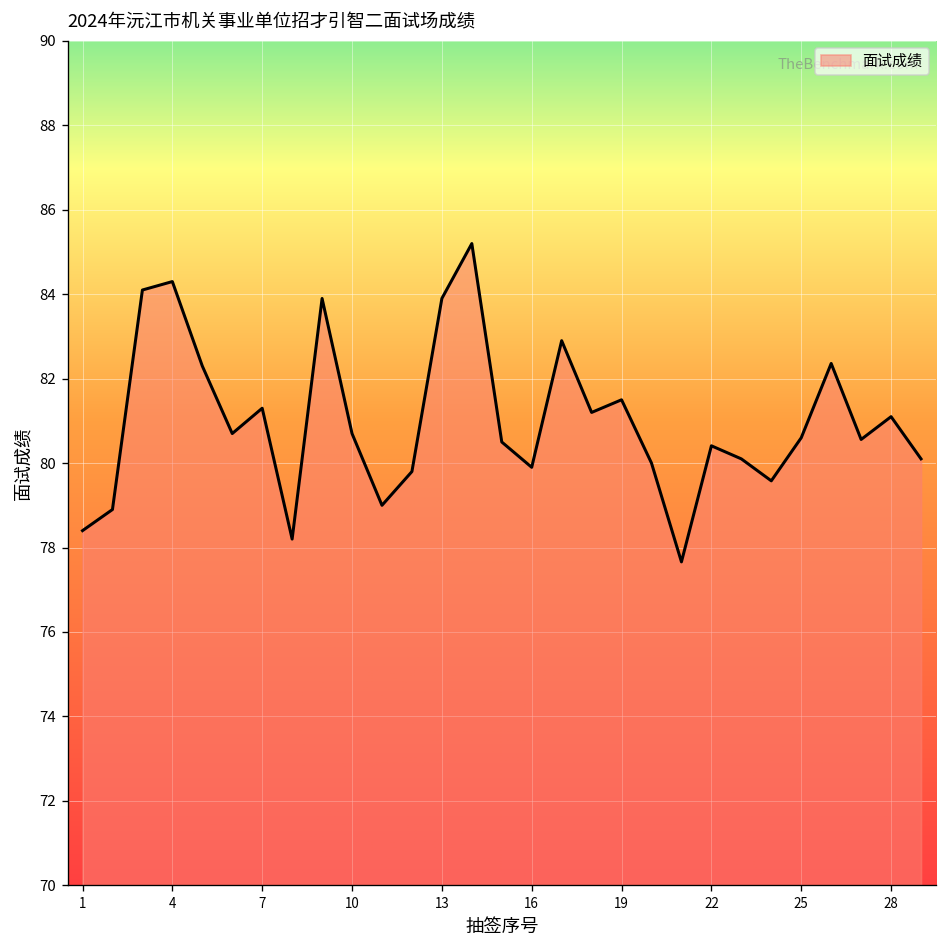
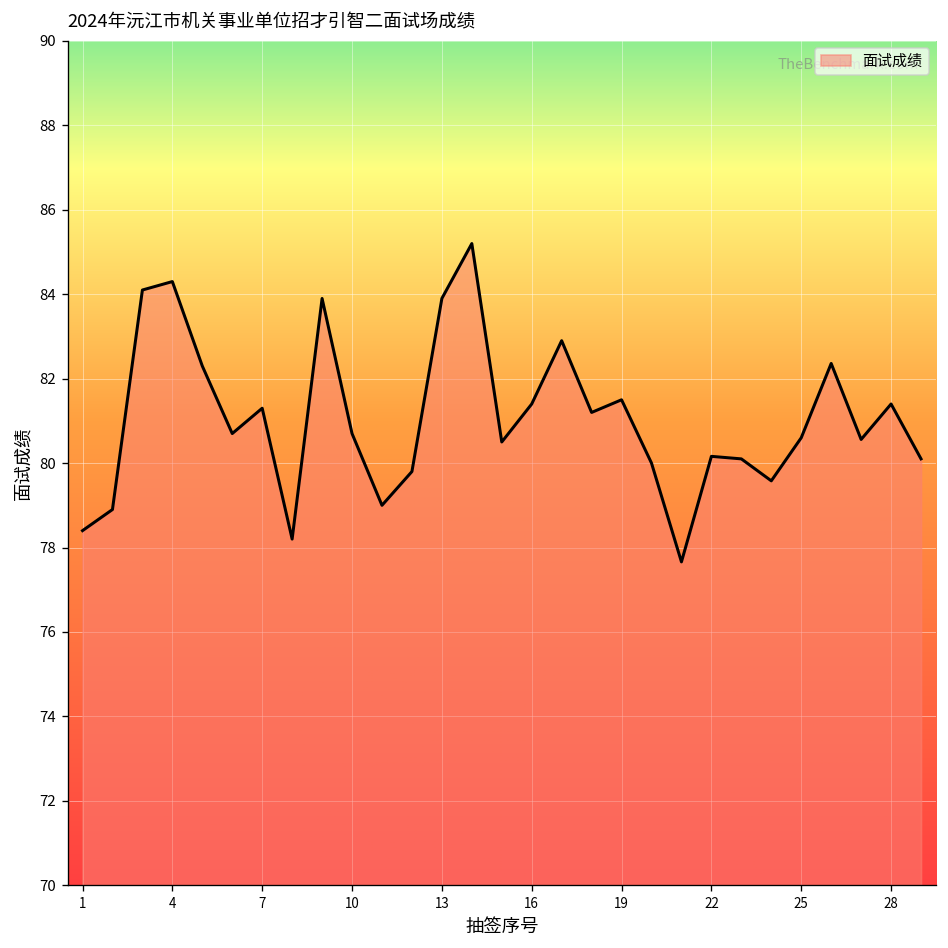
16: 79.9 -> 81.4
22: 80.4 -> 80.2
28: 81.1 -> 81.4
